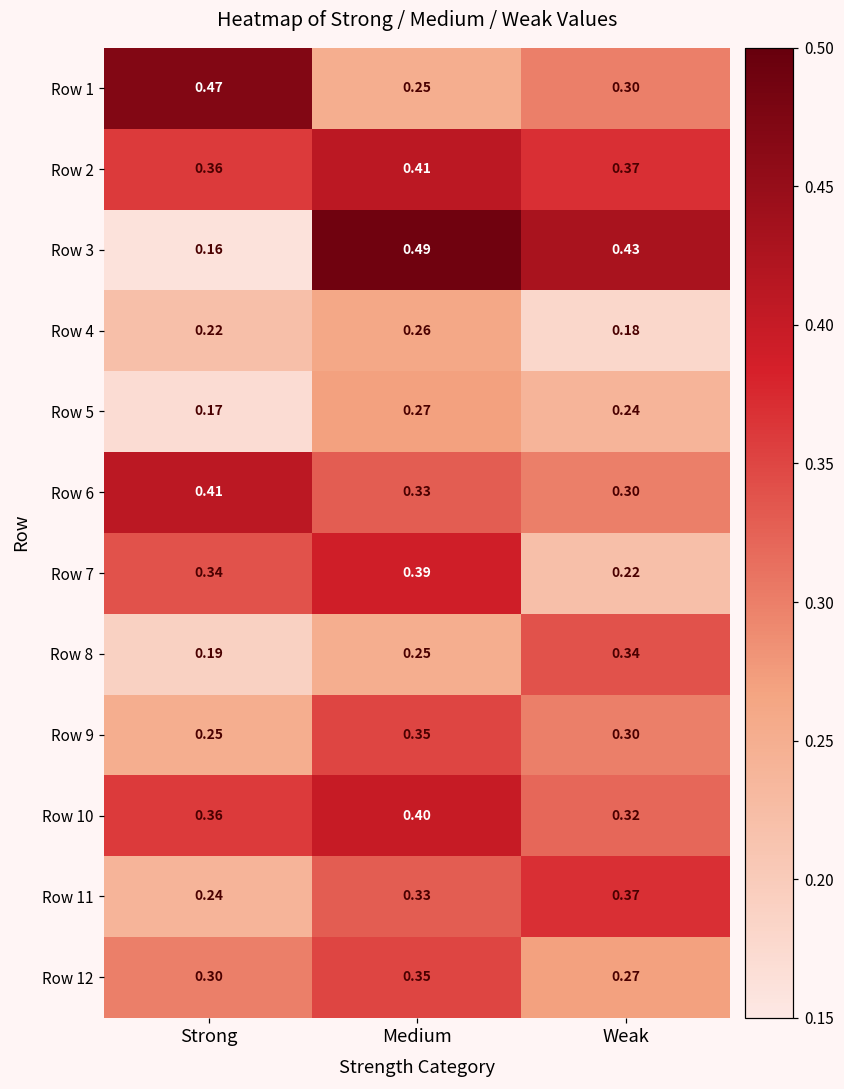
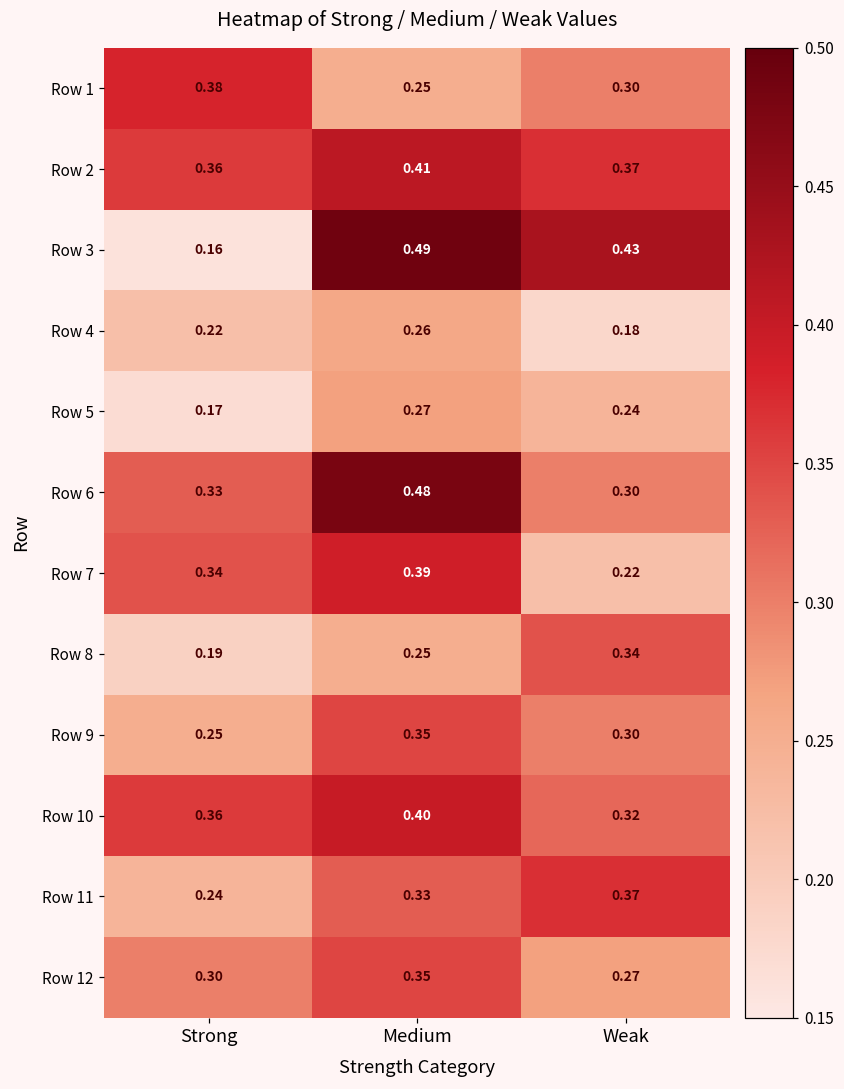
Row 1, Strong: 0.47 -> 0.38
Row 6, Strong: 0.41 -> 0.33
Row 6, Medium: 0.33 -> 0.48
